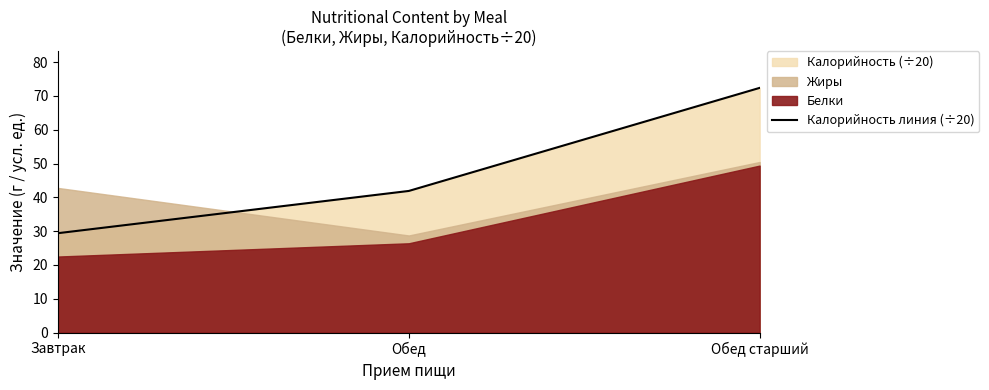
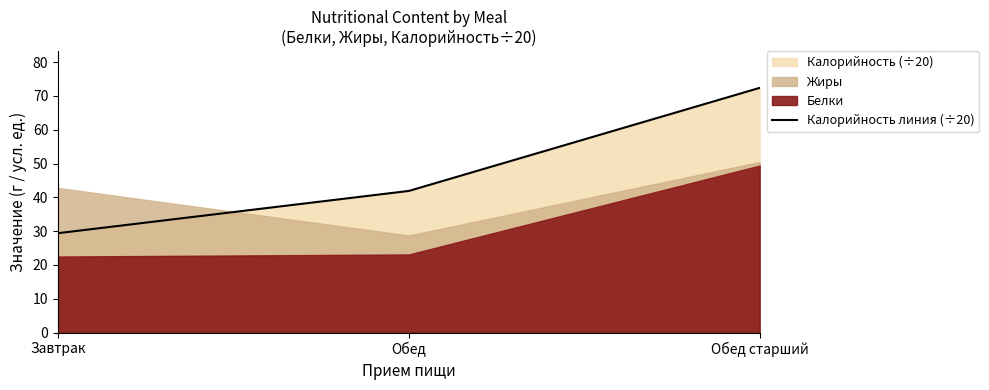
Белки, Обед: 26 -> 23
